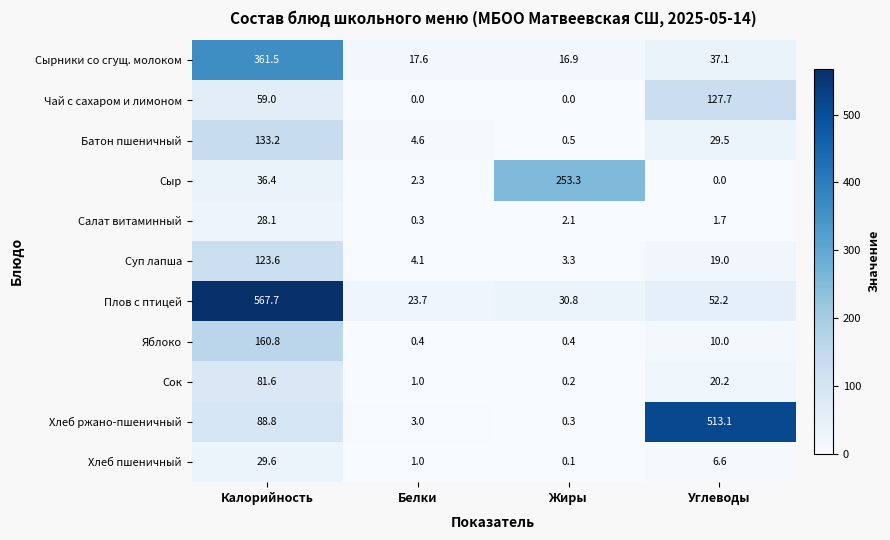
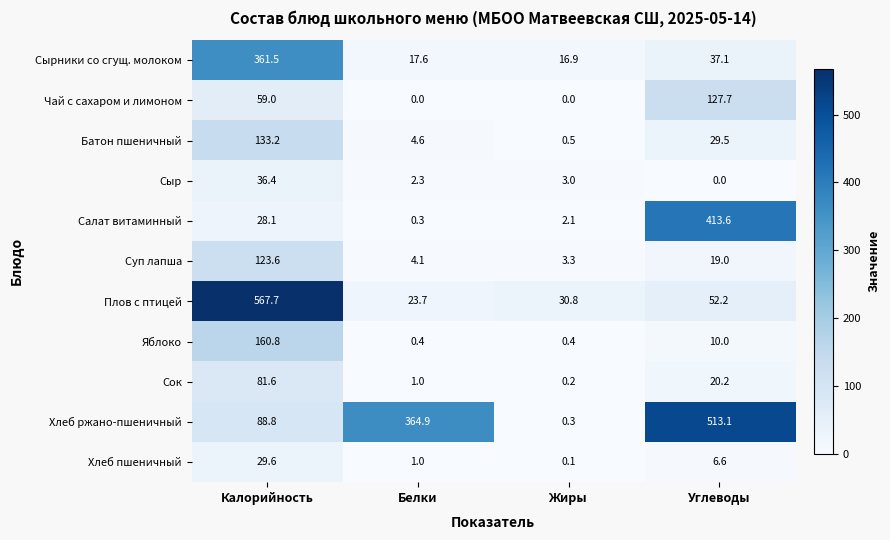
Сыр, Жиры: 253.3 -> 3.0
Салат витаминный, Углеводы: 1.7 -> 413.6
Хлеб ржано-пшеничный, Белки: 3.0 -> 364.9
